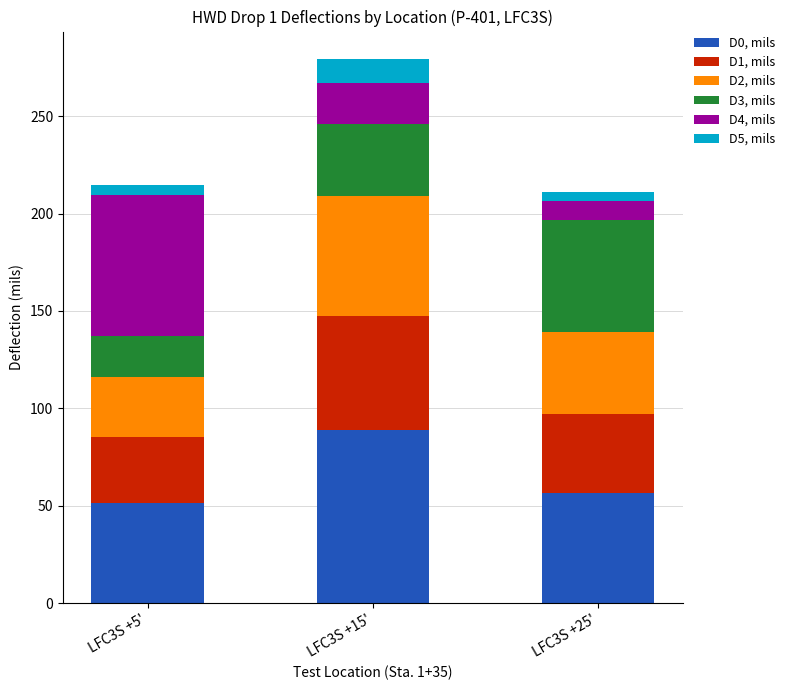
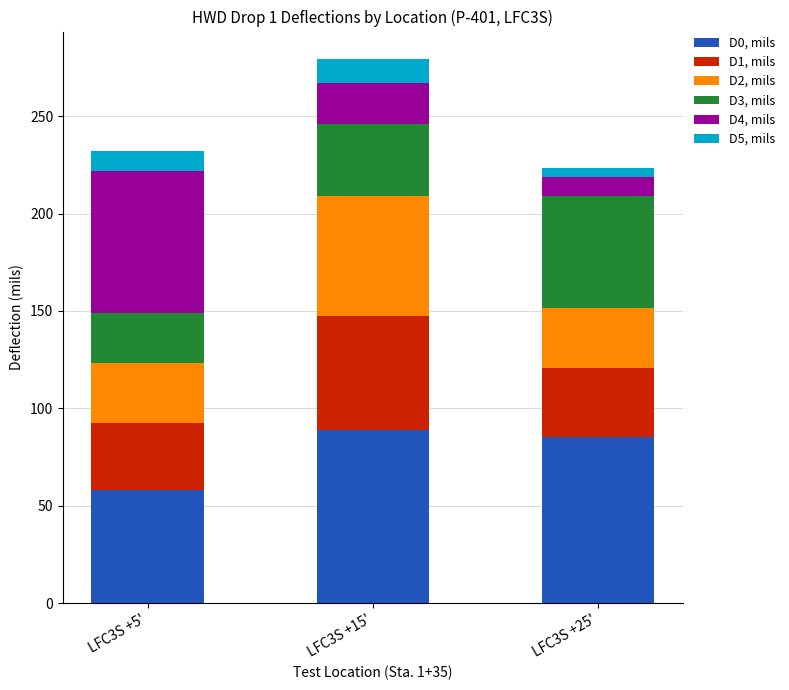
D0, mils, LFC3S +5': 51 -> 58
D3, mils, LFC3S +5': 21 -> 26
D5, mils, LFC3S +5': 5 -> 10
D0, mils, LFC3S +25': 57 -> 85
D1, mils, LFC3S +25': 41 -> 36
D2, mils, LFC3S +25': 42 -> 31
